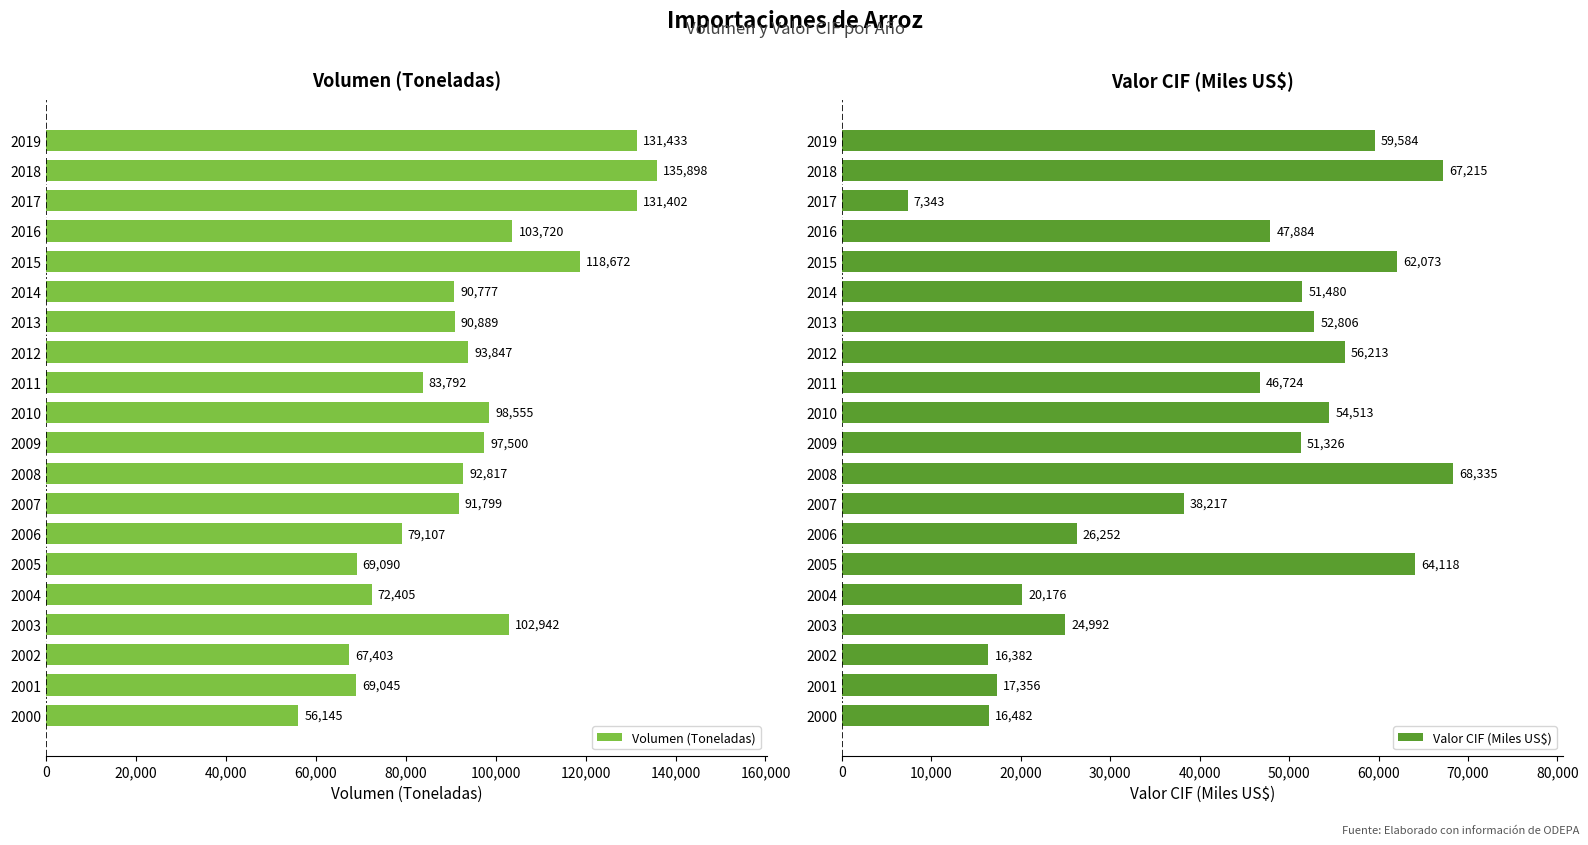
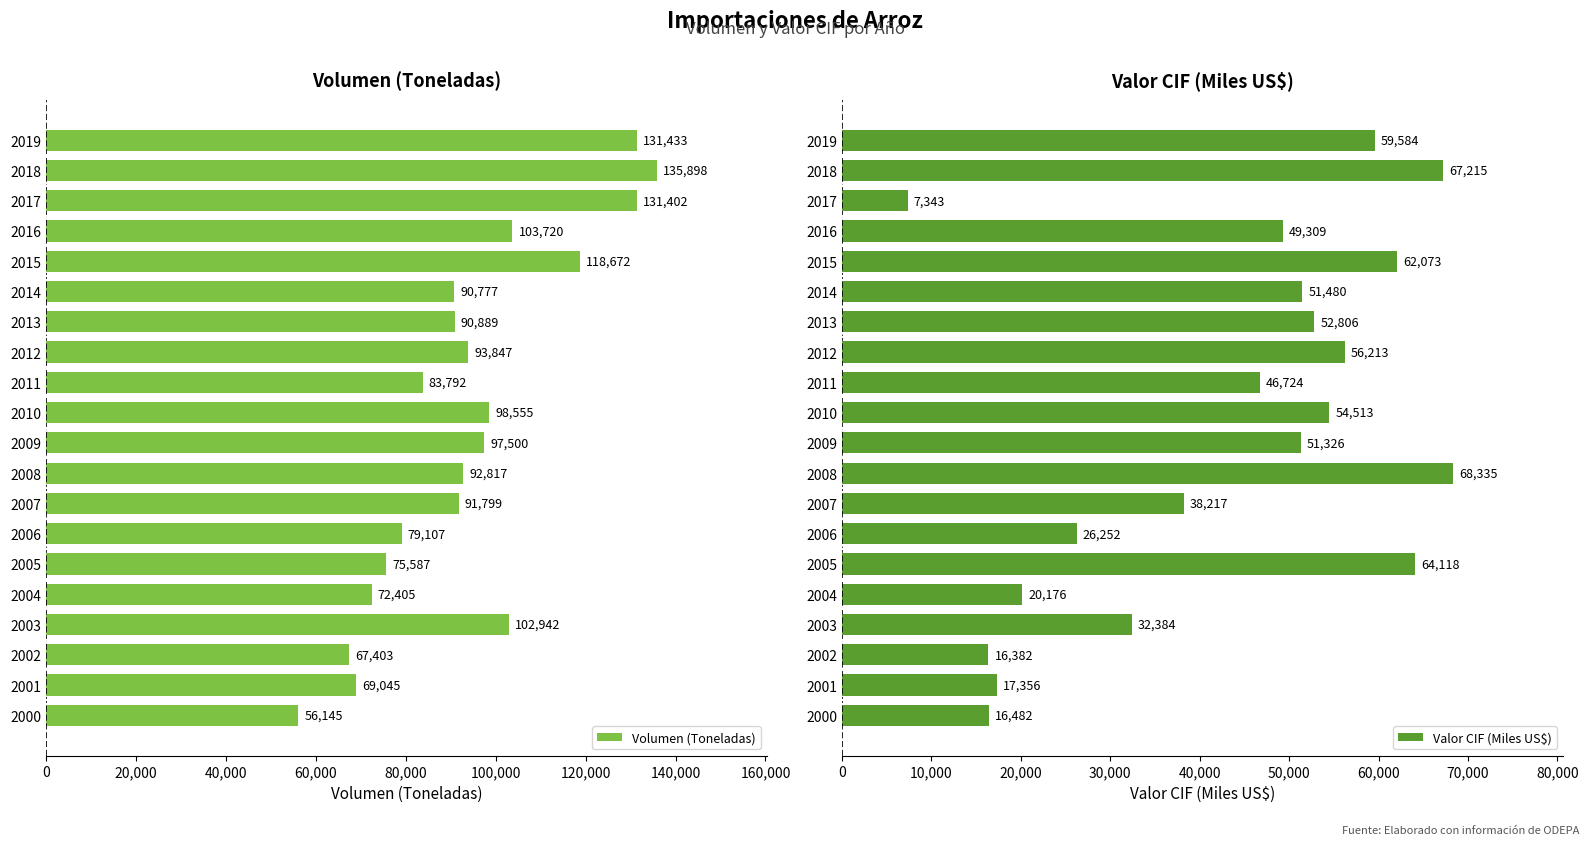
Volumen (Toneladas), 2005: 69,090 -> 75,587
Valor CIF (Miles US$), 2016: 47,884 -> 49,309
Valor CIF (Miles US$), 2003: 24,992 -> 32,384
